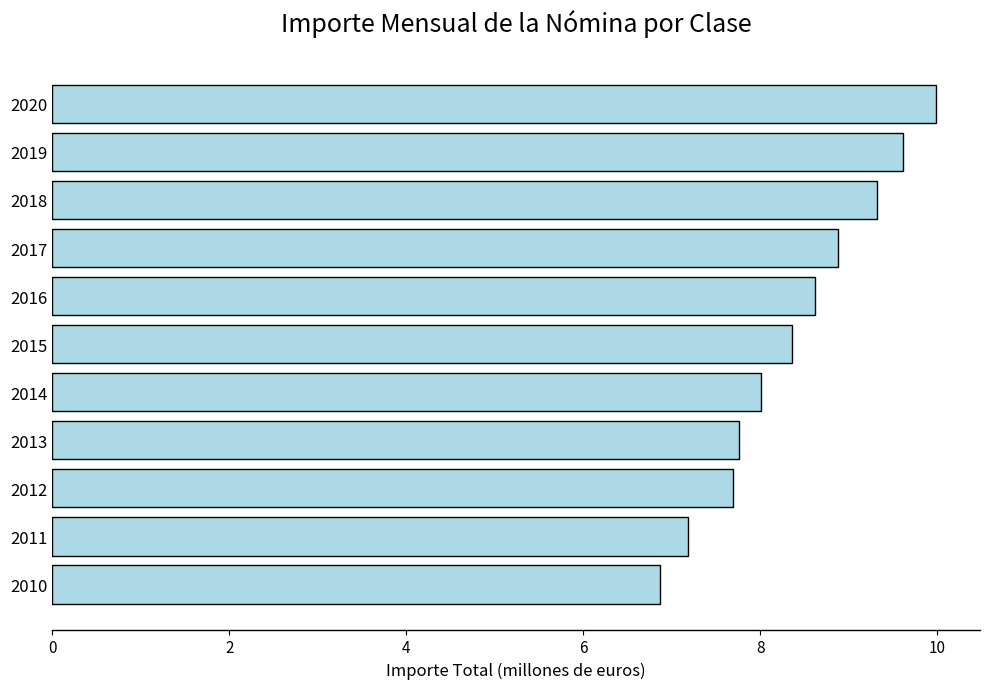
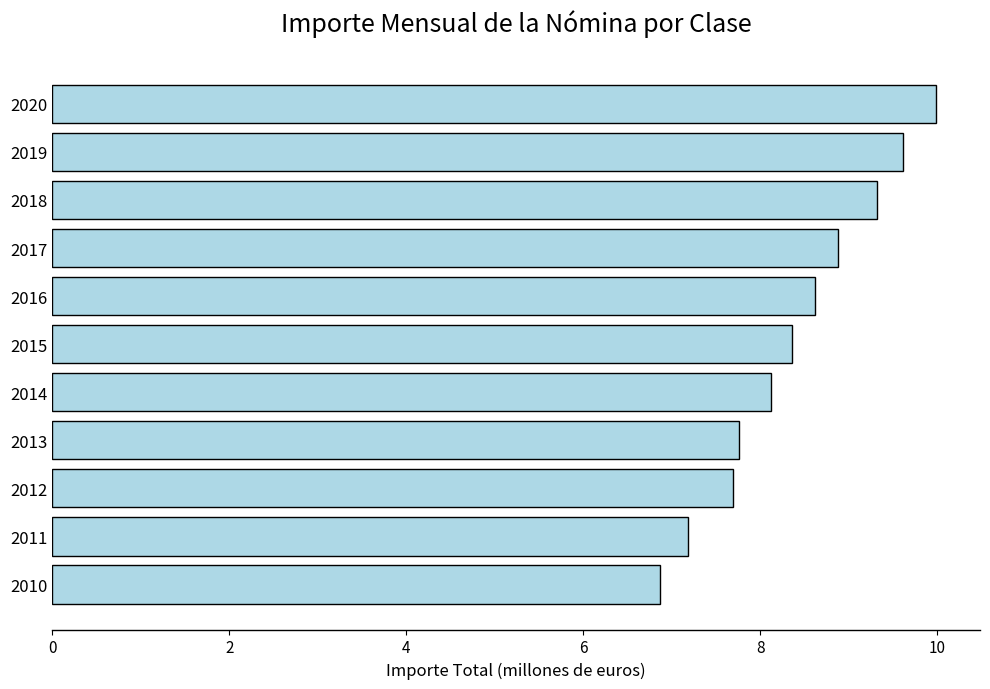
2014: 8.0 -> 8.1
